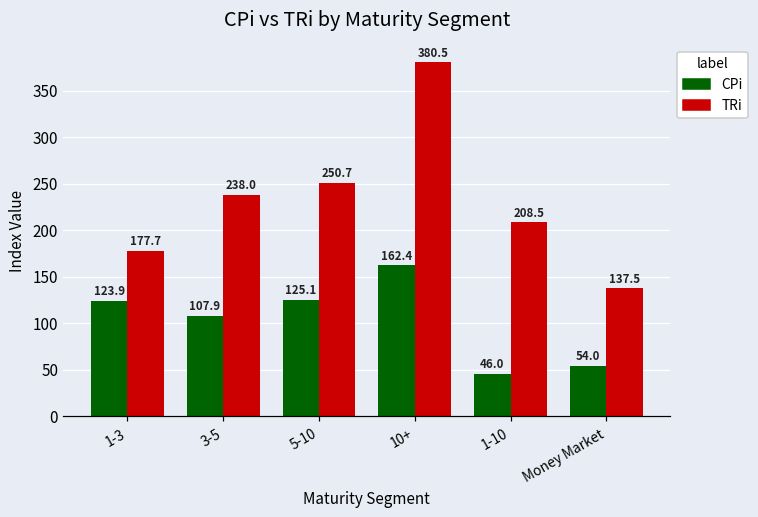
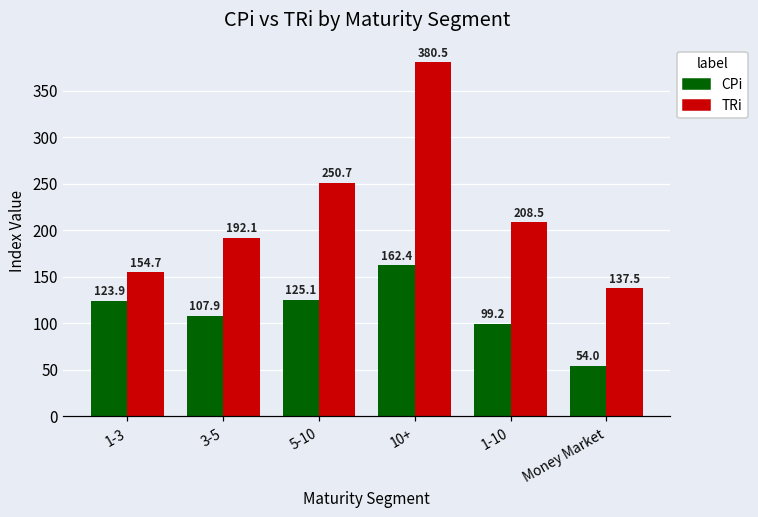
TRi, 1-3: 177.7 -> 154.7
TRi, 3-5: 238.0 -> 192.1
CPi, 1-10: 46.0 -> 99.2
